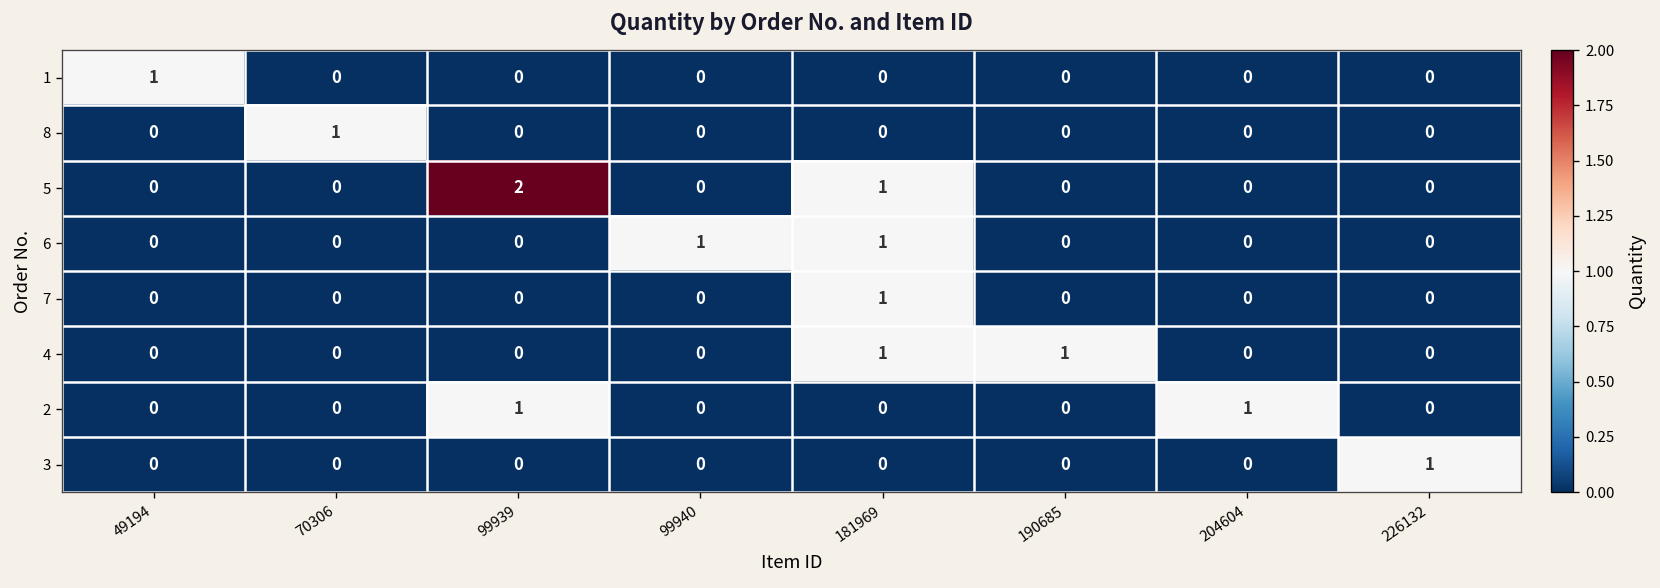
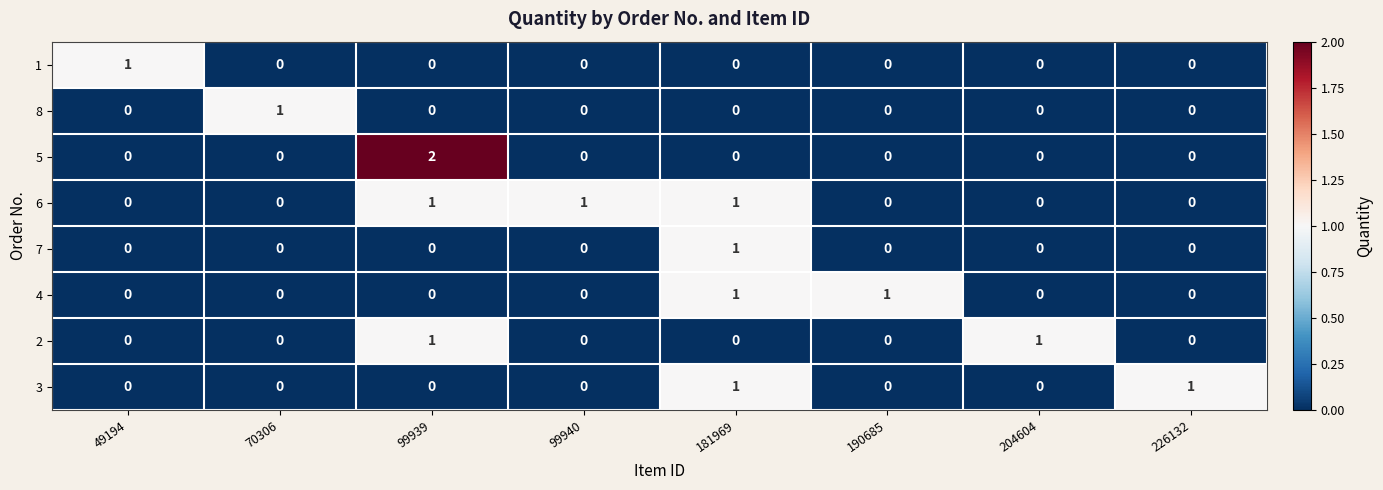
5, 181969: 1 -> 0
6, 99939: 0 -> 1
3, 181969: 0 -> 1
